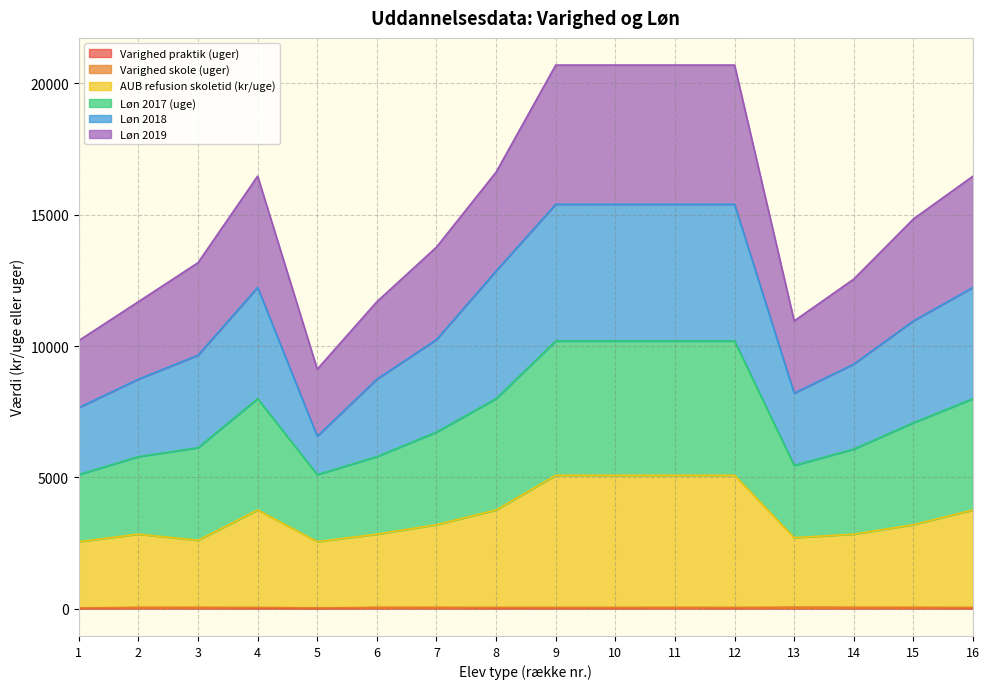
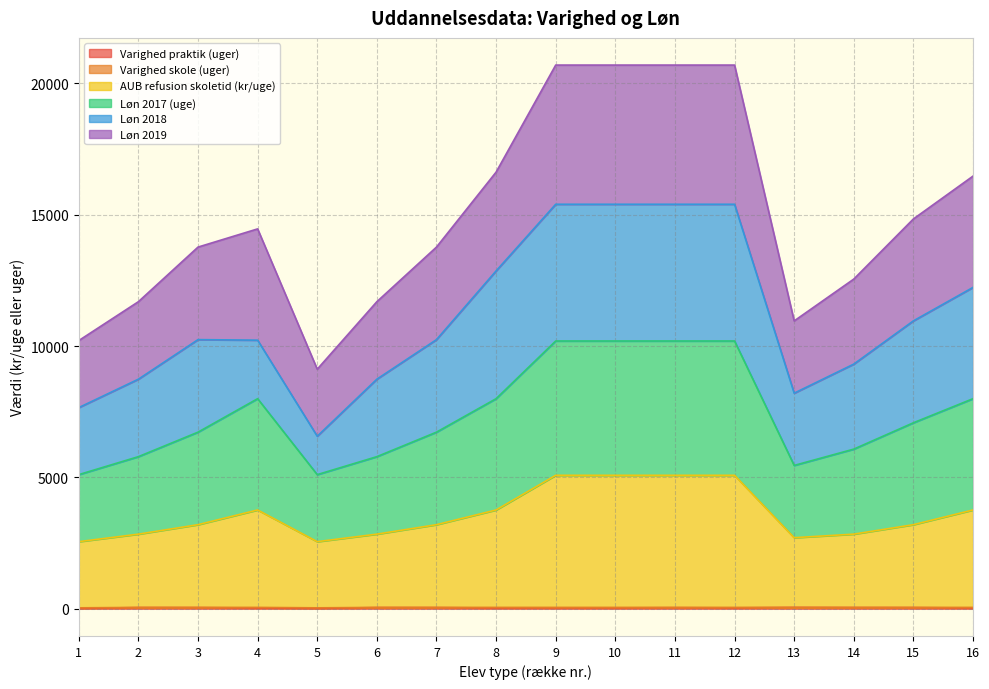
AUB refusion skoletid (kr/uge), 3: 2600 -> 3200
Løn 2018, 4: 4200 -> 2200
